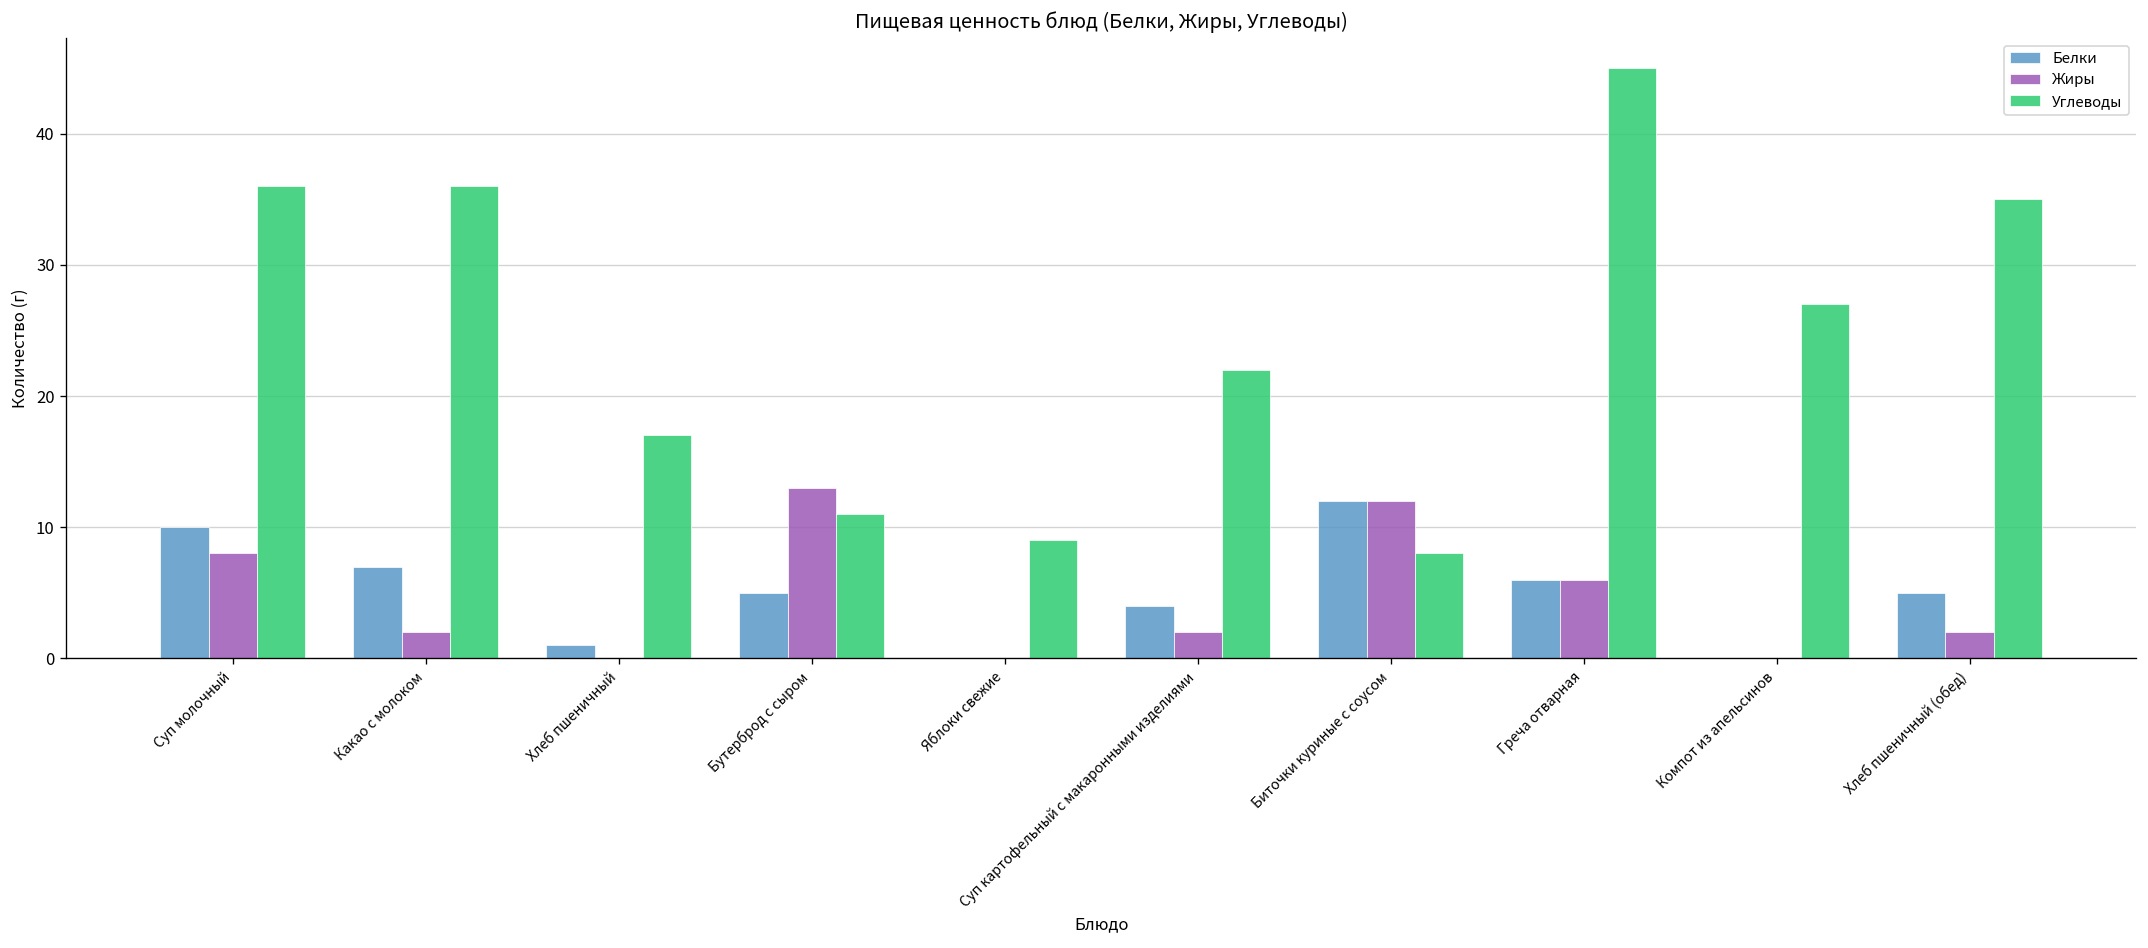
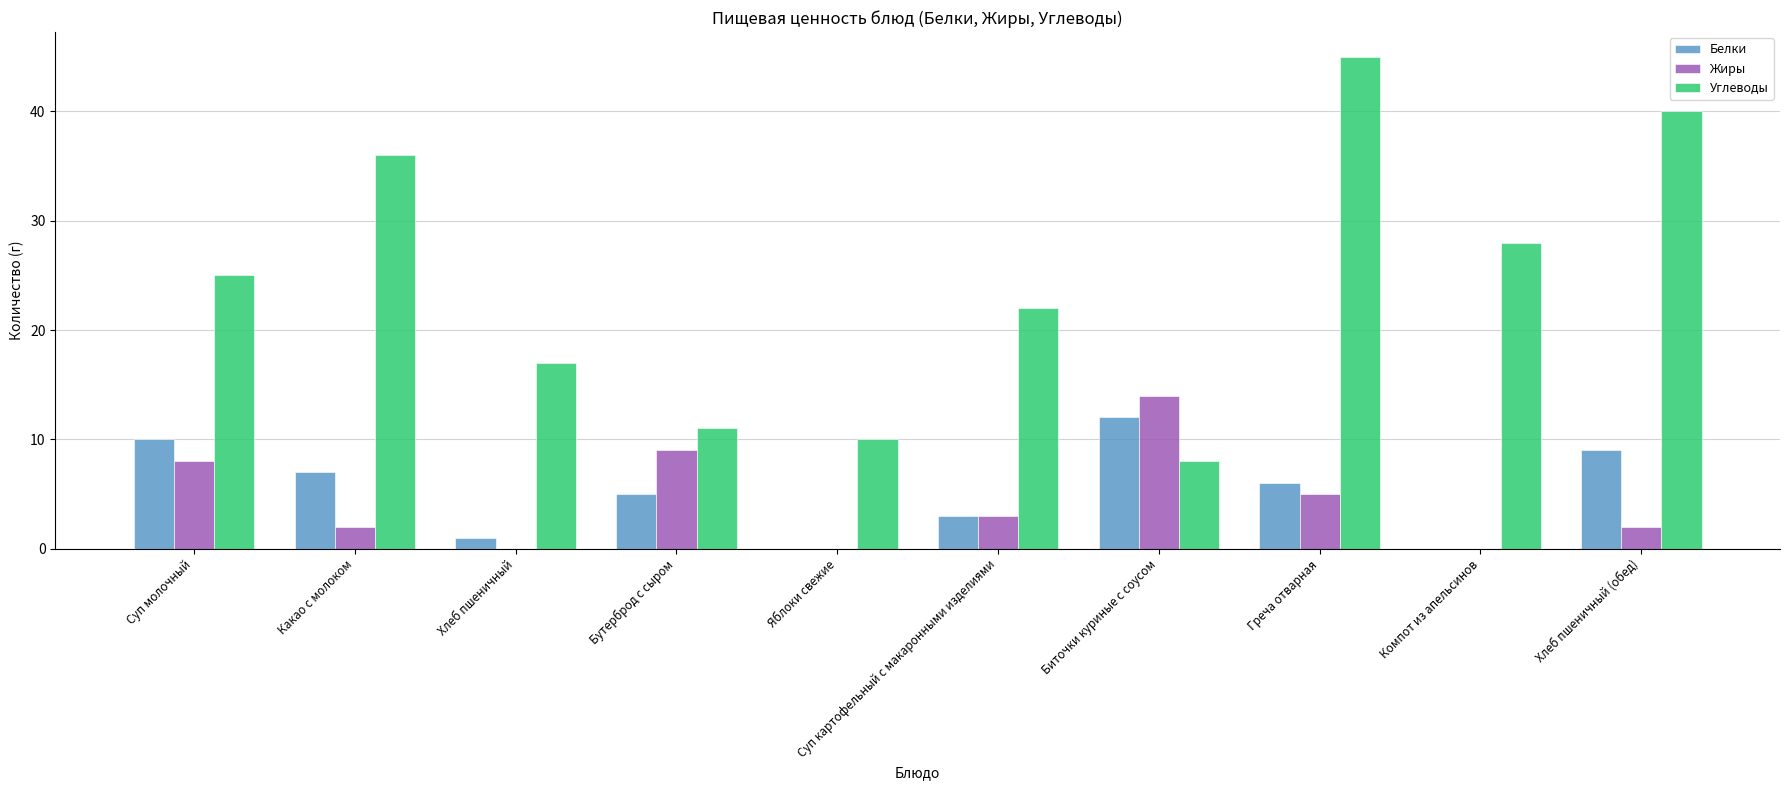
Углеводы, Суп молочный: 36 -> 25
Жиры, Бутерброд с сыром: 13 -> 9
Углеводы, Яблоки свежие: 9 -> 10
Белки, Суп картофельный с макаронными изделиями: 4 -> 3
Жиры, Суп картофельный с макаронными изделиями: 2 -> 3
Жиры, Биточки куриные с соусом: 12 -> 14
Жиры, Греча отварная: 6 -> 5
Углеводы, Компот из апельсинов: 27 -> 28
Белки, Хлеб пшеничный (обед): 5 -> 9
Углеводы, Хлеб пшеничный (обед): 35 -> 40
